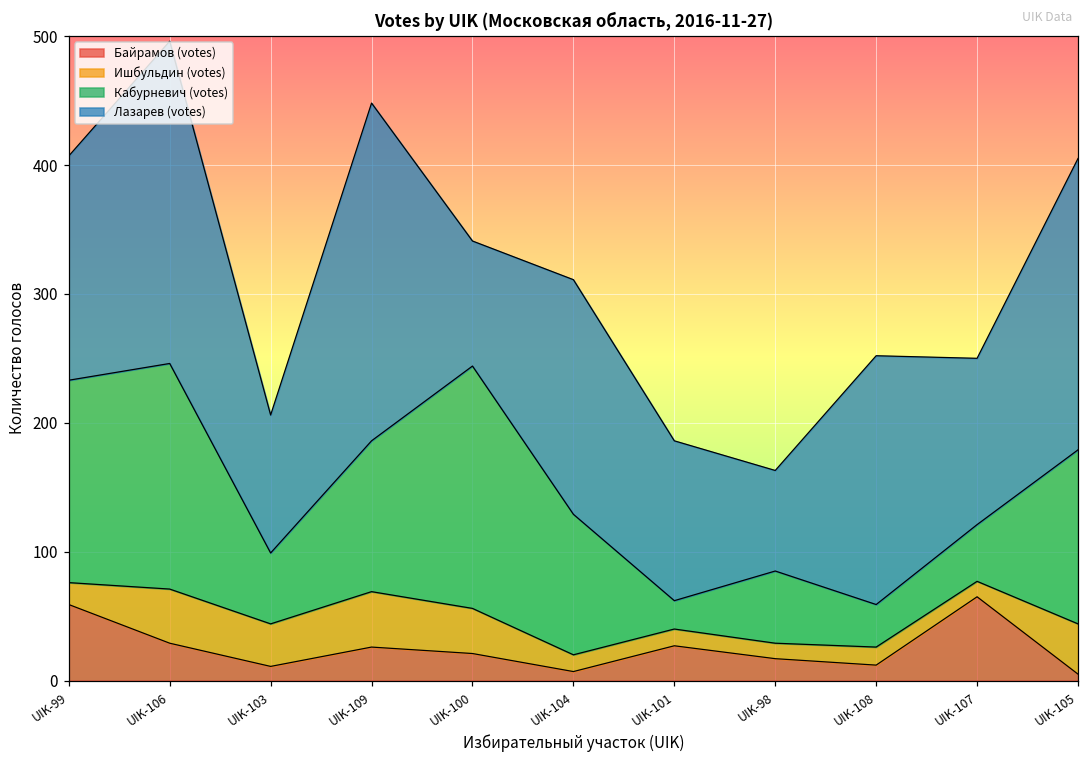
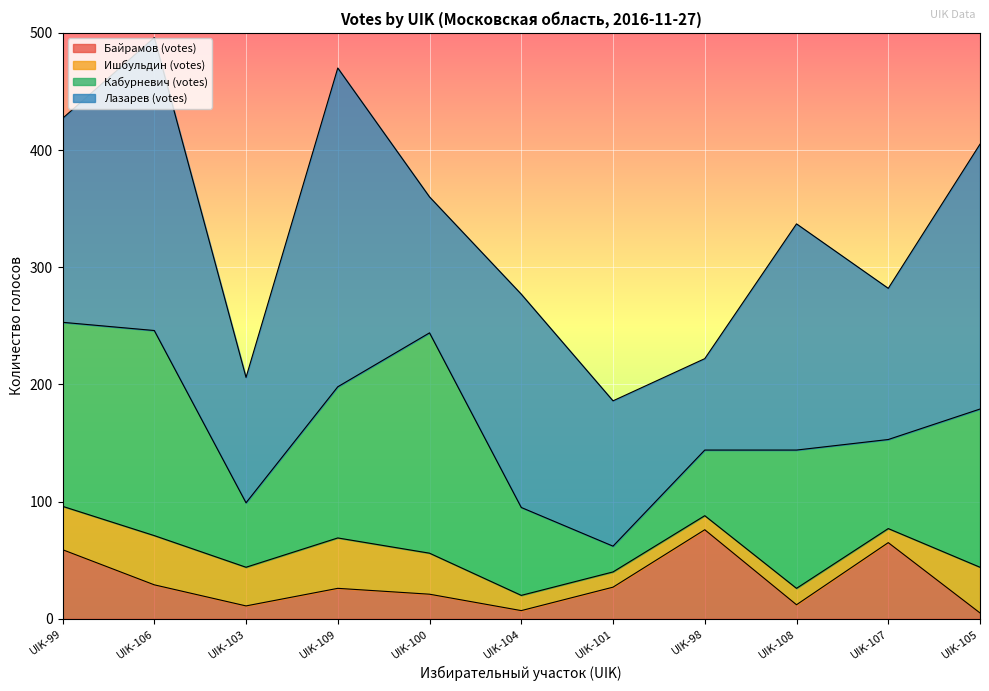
Ишбульдин (votes), UIK-99: 17 -> 37
Кабурневич (votes), UIK-109: 117 -> 129
Лазарев (votes), UIK-109: 262 -> 272
Лазарев (votes), UIK-100: 97 -> 116
Кабурневич (votes), UIK-104: 109 -> 75
Байрамов (votes), UIK-98: 17 -> 76
Кабурневич (votes), UIK-108: 33 -> 118
Кабурневич (votes), UIK-107: 44 -> 76
